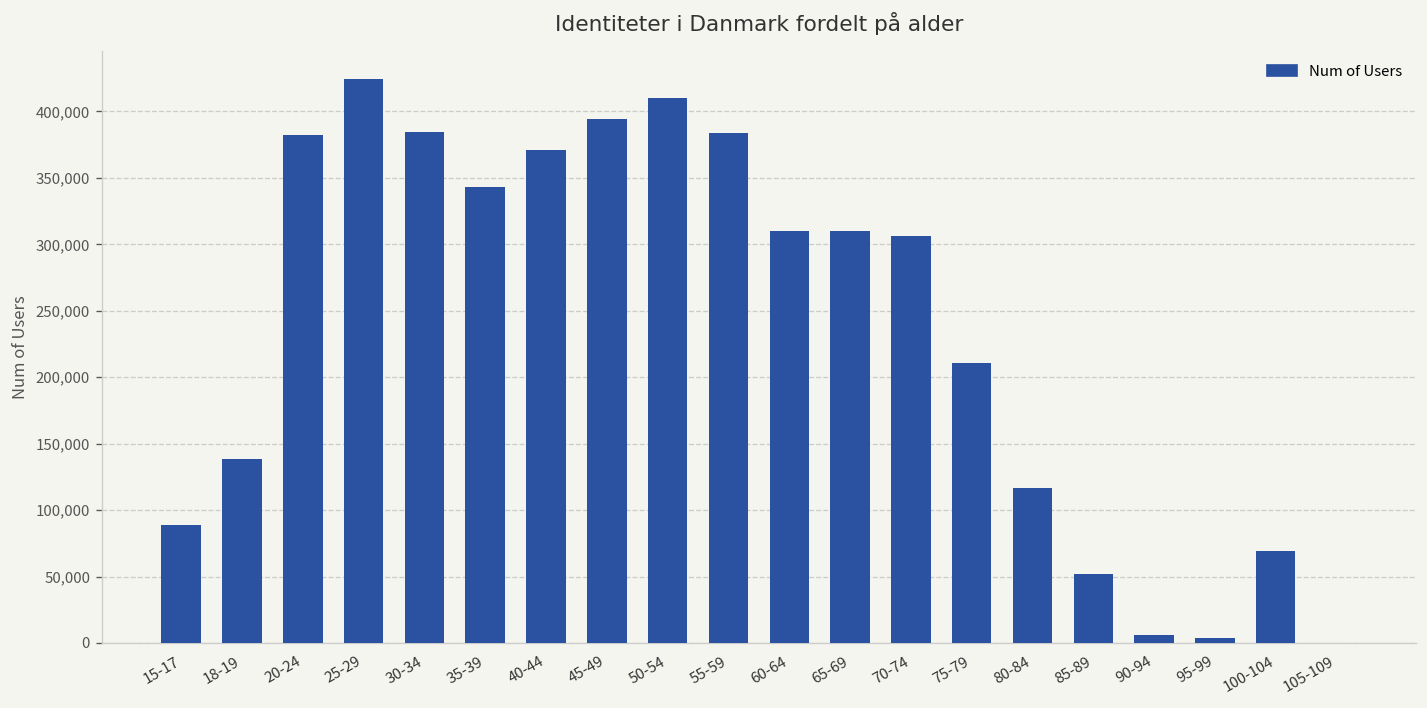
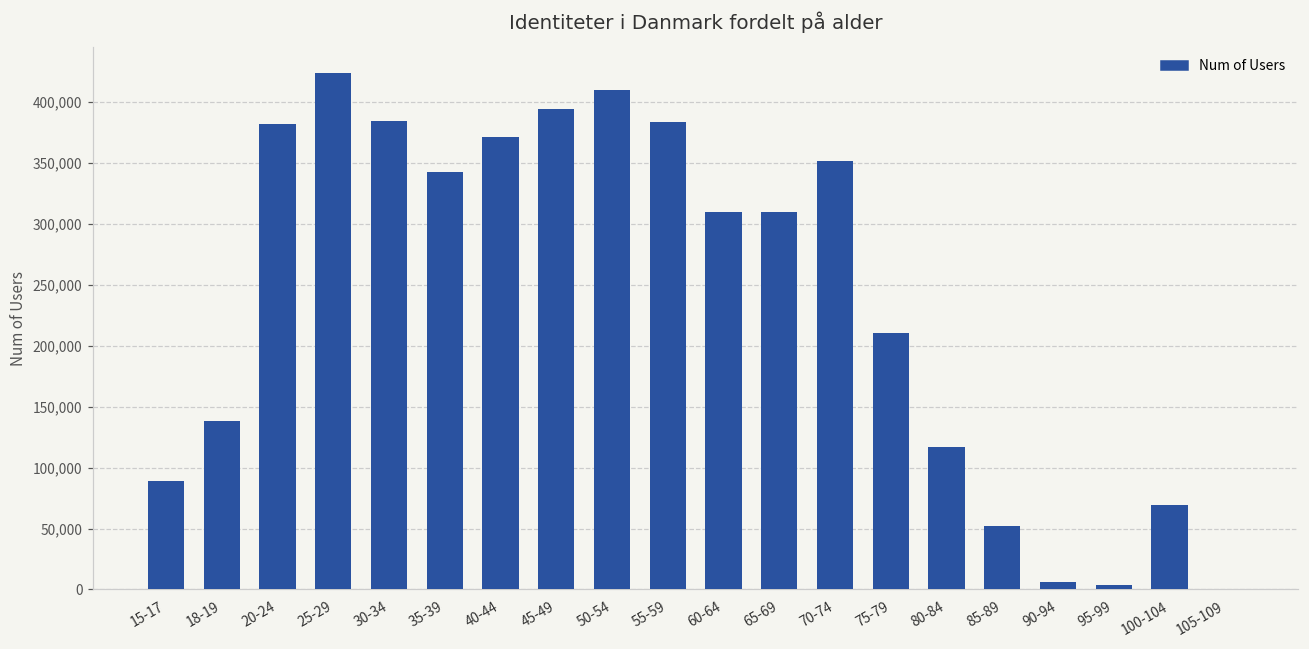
70-74: 306,000 -> 351,000
